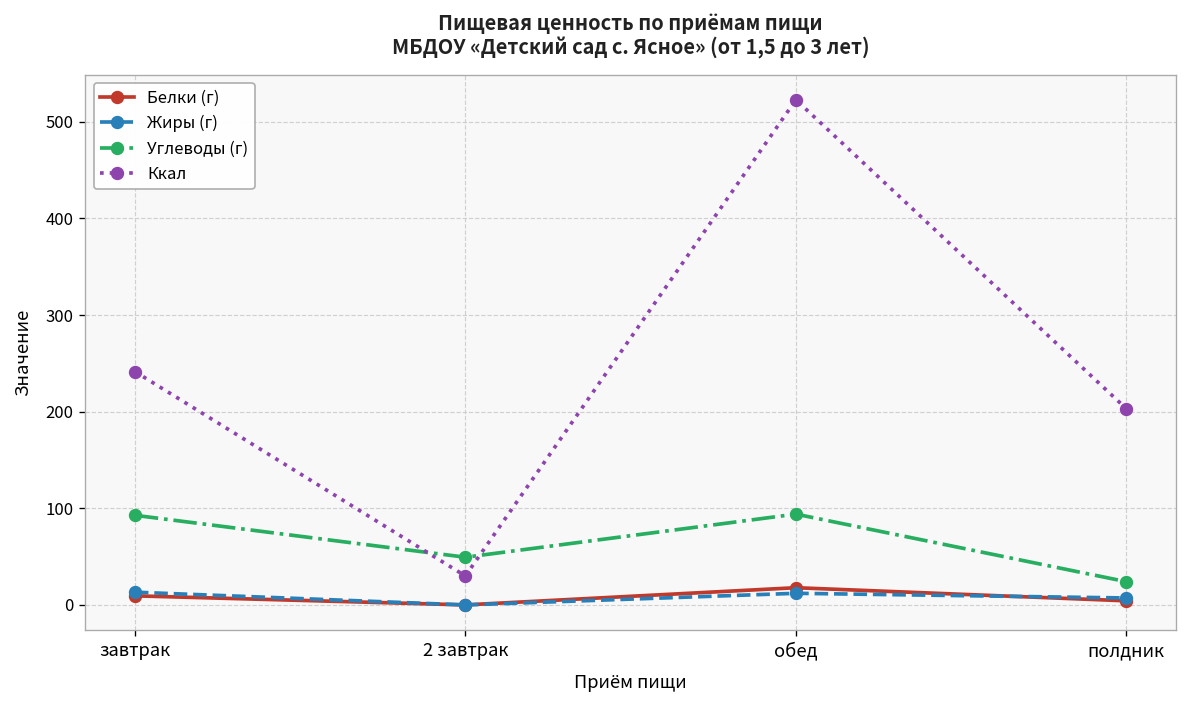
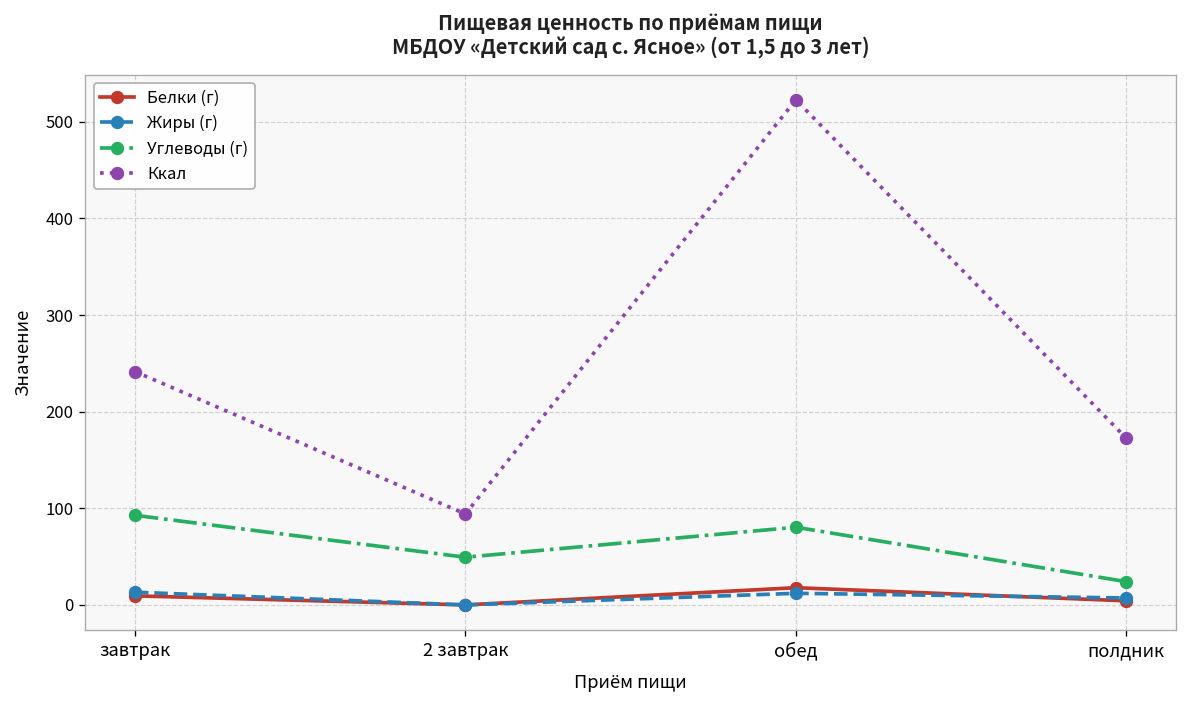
Ккал, 2 завтрак: 30 -> 90
Углеводы (г), обед: 90 -> 80
Ккал, полдник: 200 -> 170
